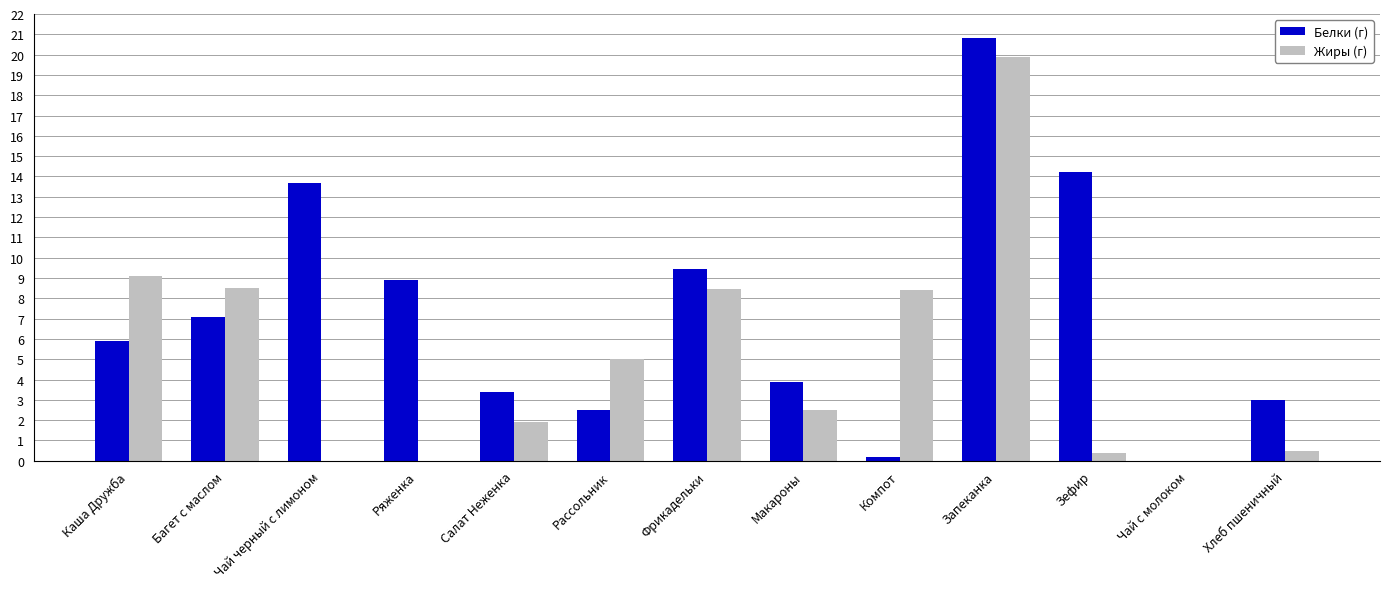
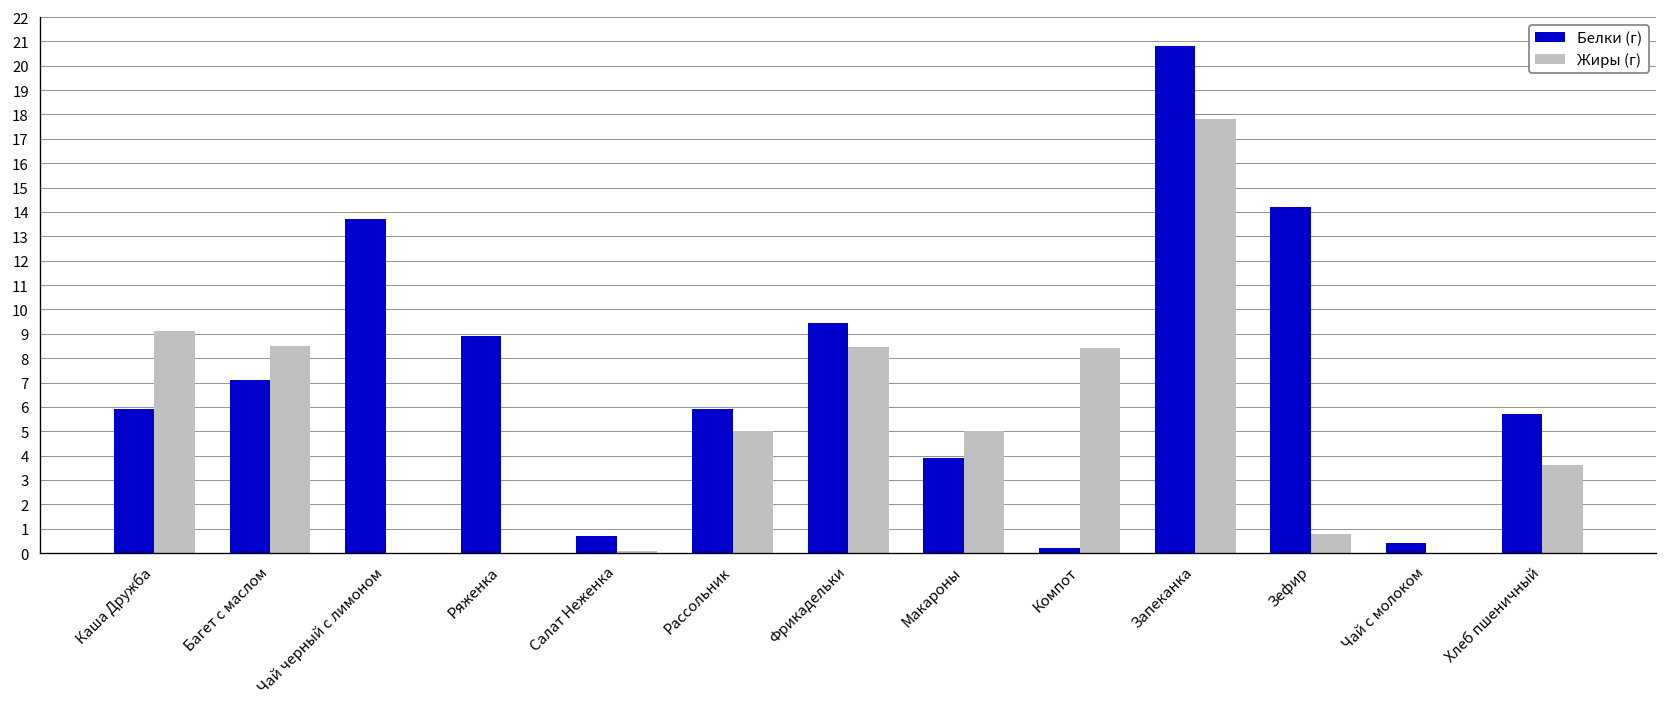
Белки (г), Салат Неженка: 3.4 -> 0.7
Жиры (г), Салат Неженка: 1.9 -> 0.1
Белки (г), Рассольник: 2.5 -> 5.9
Жиры (г), Макароны: 2.5 -> 5.0
Жиры (г), Запеканка: 19.9 -> 17.8
Жиры (г), Зефир: 0.4 -> 0.8
Белки (г), Чай с молоком: 0.0 -> 0.4
Белки (г), Хлеб пшеничный: 3.0 -> 5.7
Жиры (г), Хлеб пшеничный: 0.5 -> 3.6
